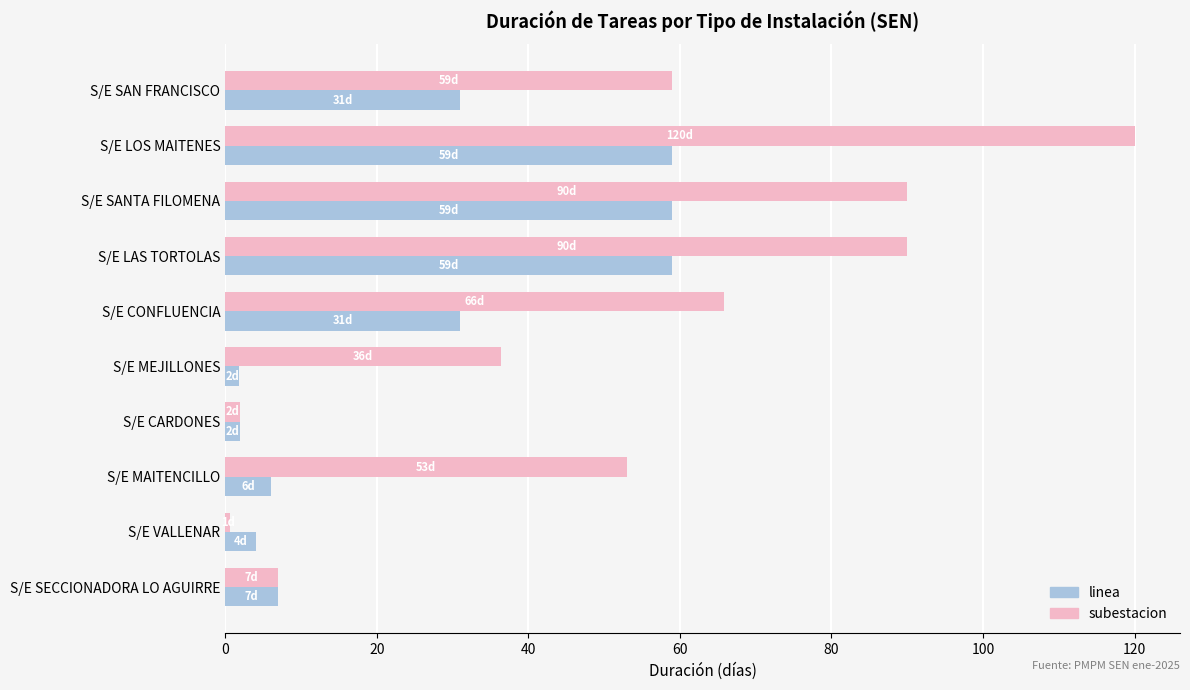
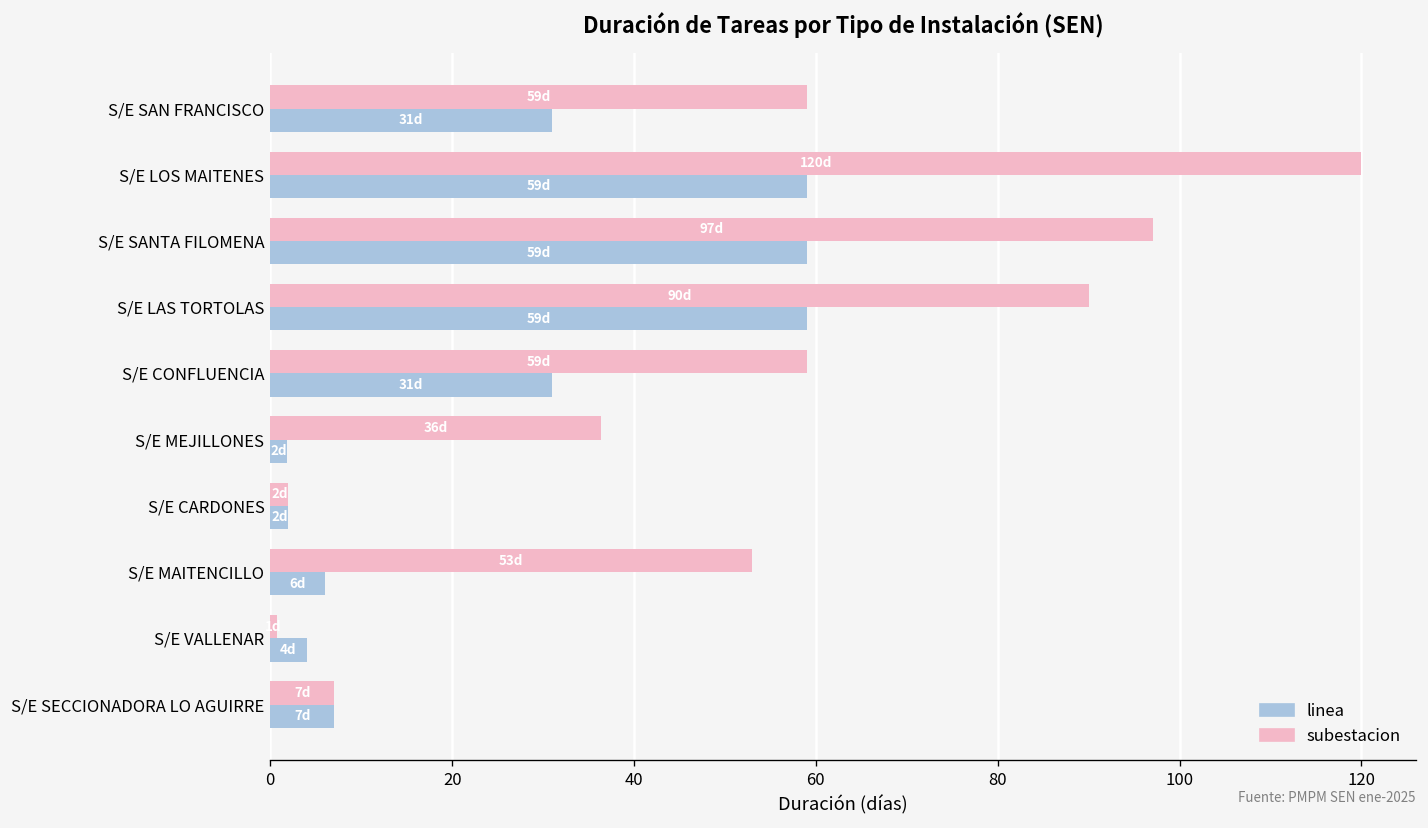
subestacion, S/E SANTA FILOMENA: 90d -> 97d
subestacion, S/E CONFLUENCIA: 66d -> 59d
